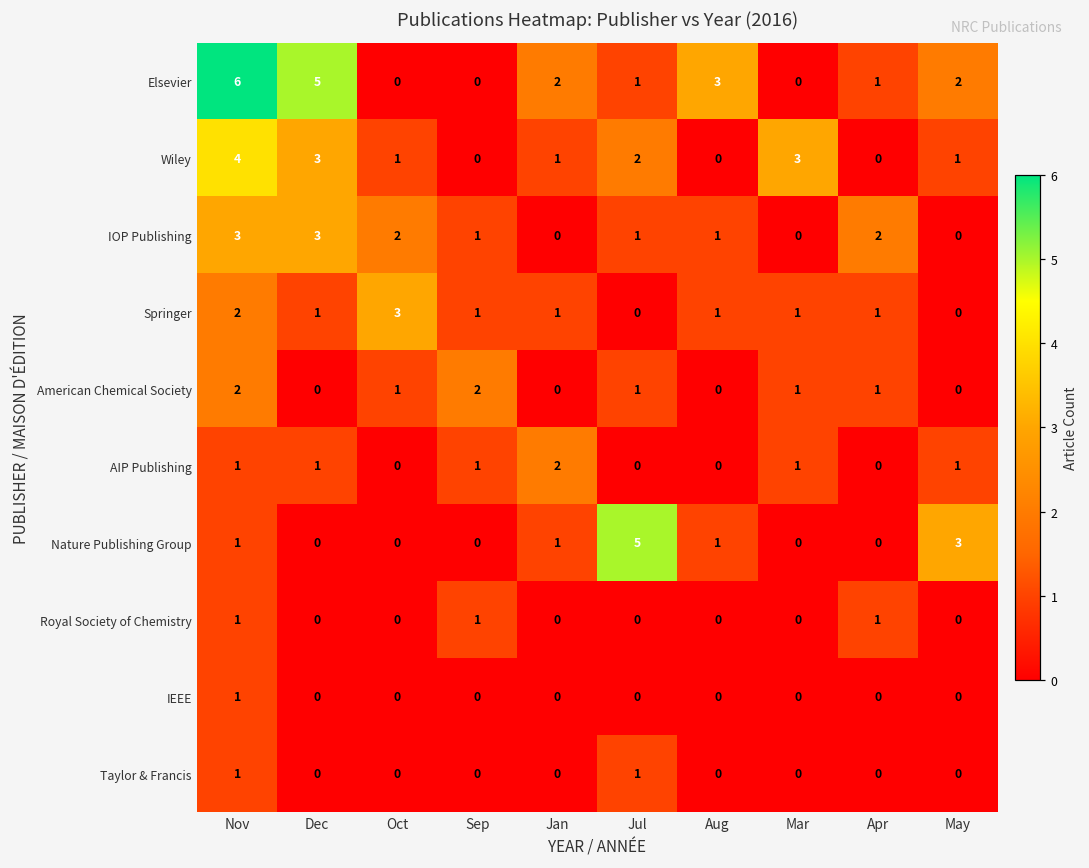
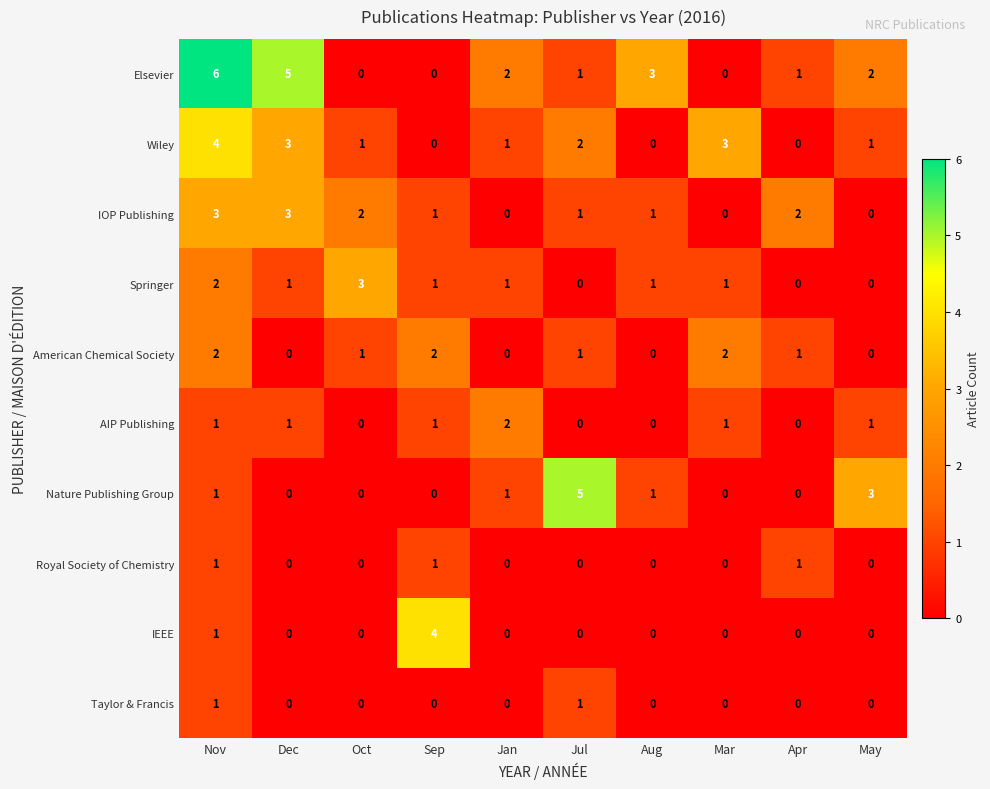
Springer, Apr: 1 -> 0
American Chemical Society, Mar: 1 -> 2
IEEE, Sep: 0 -> 4
